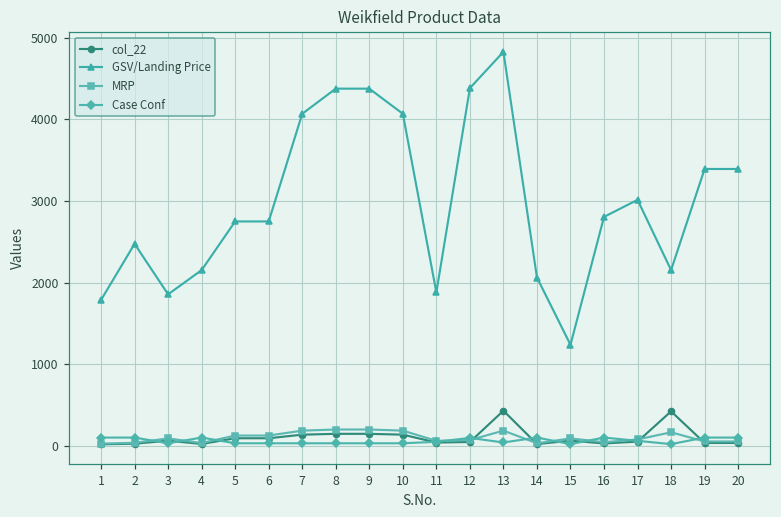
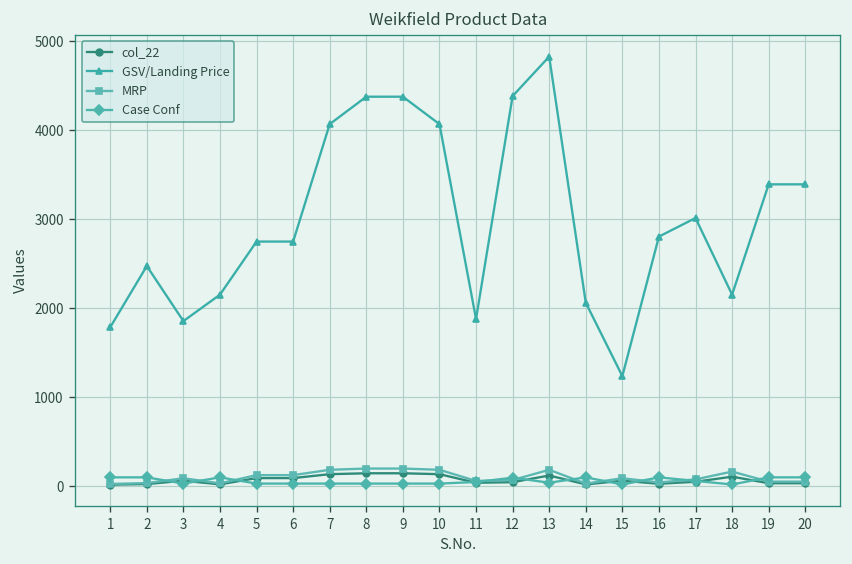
col_22, 13: 400 -> 100
col_22, 18: 400 -> 100
